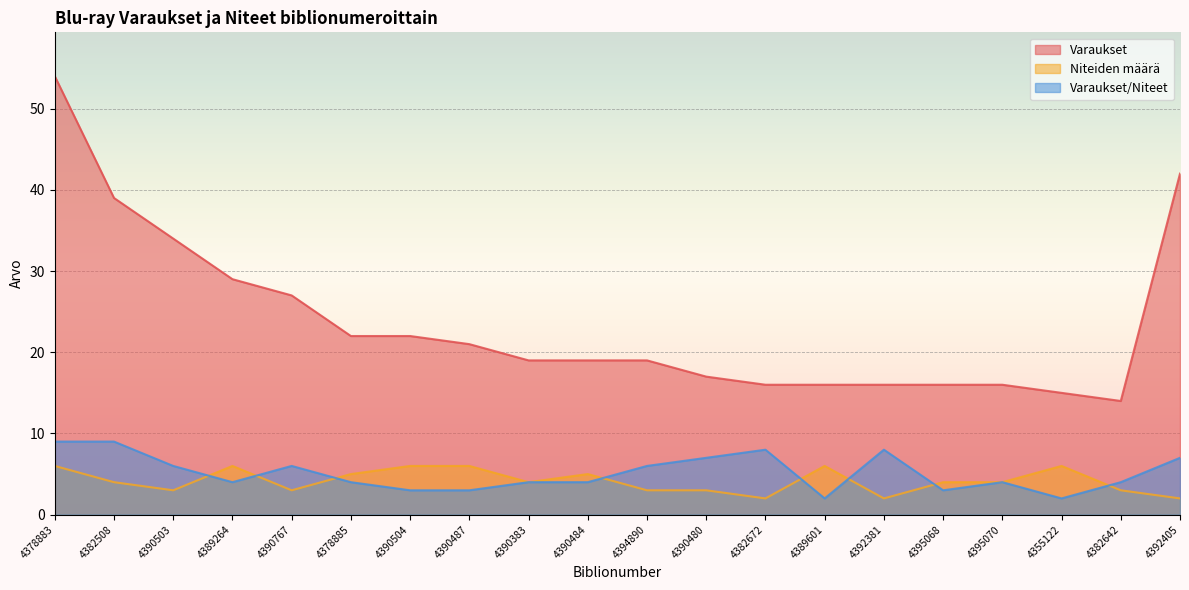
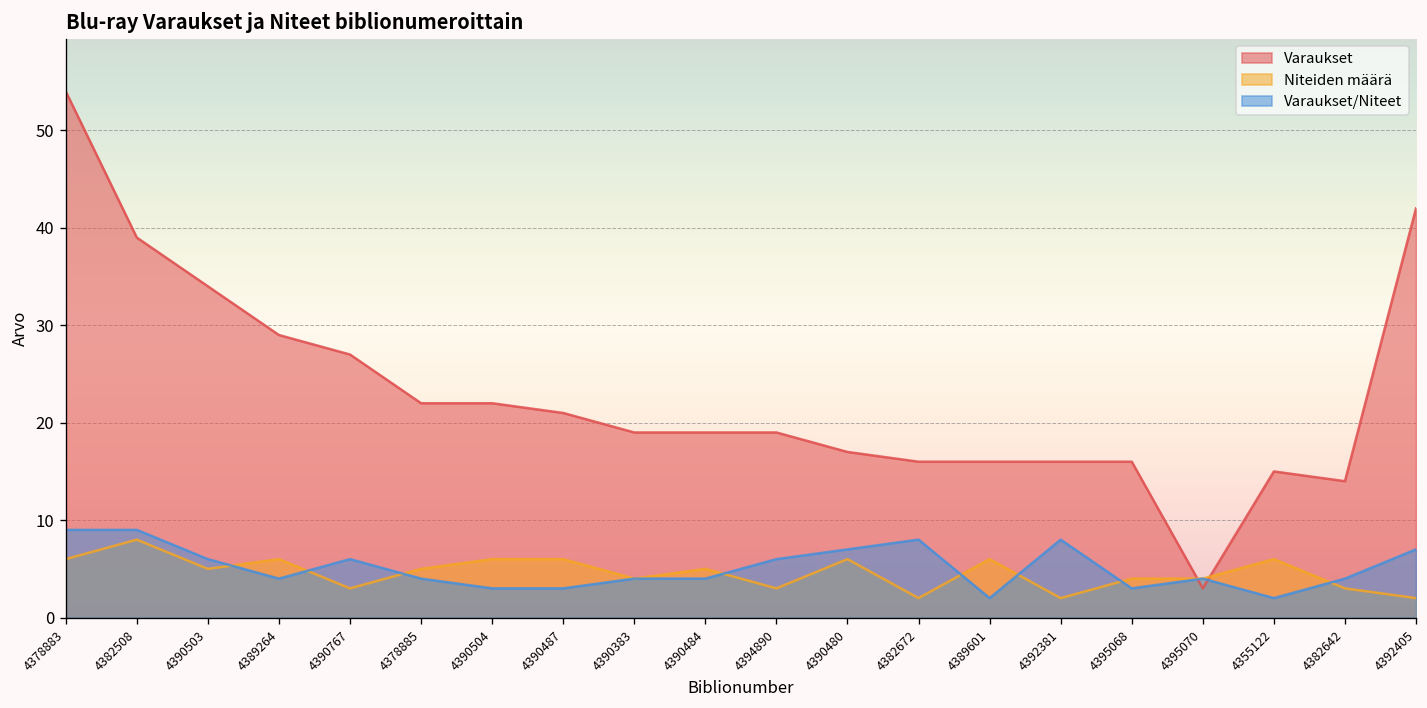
Niteiden määrä, 4382508: 4 -> 8
Niteiden määrä, 4390503: 3 -> 5
Niteiden määrä, 4390480: 3 -> 6
Varaukset, 4395070: 16 -> 3
